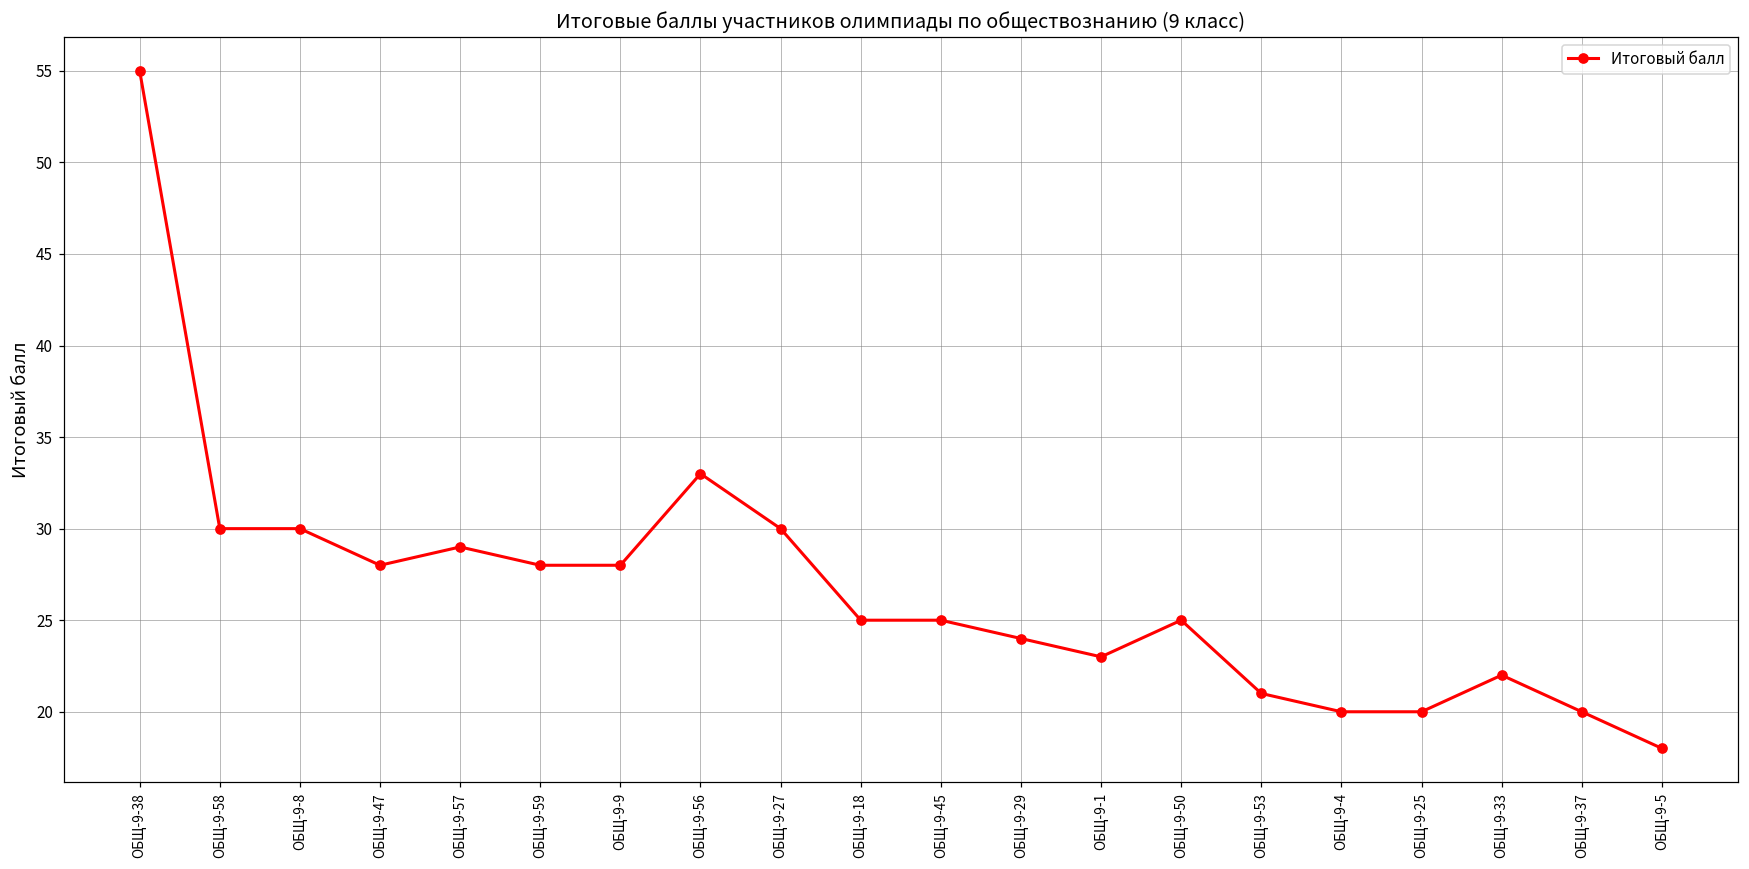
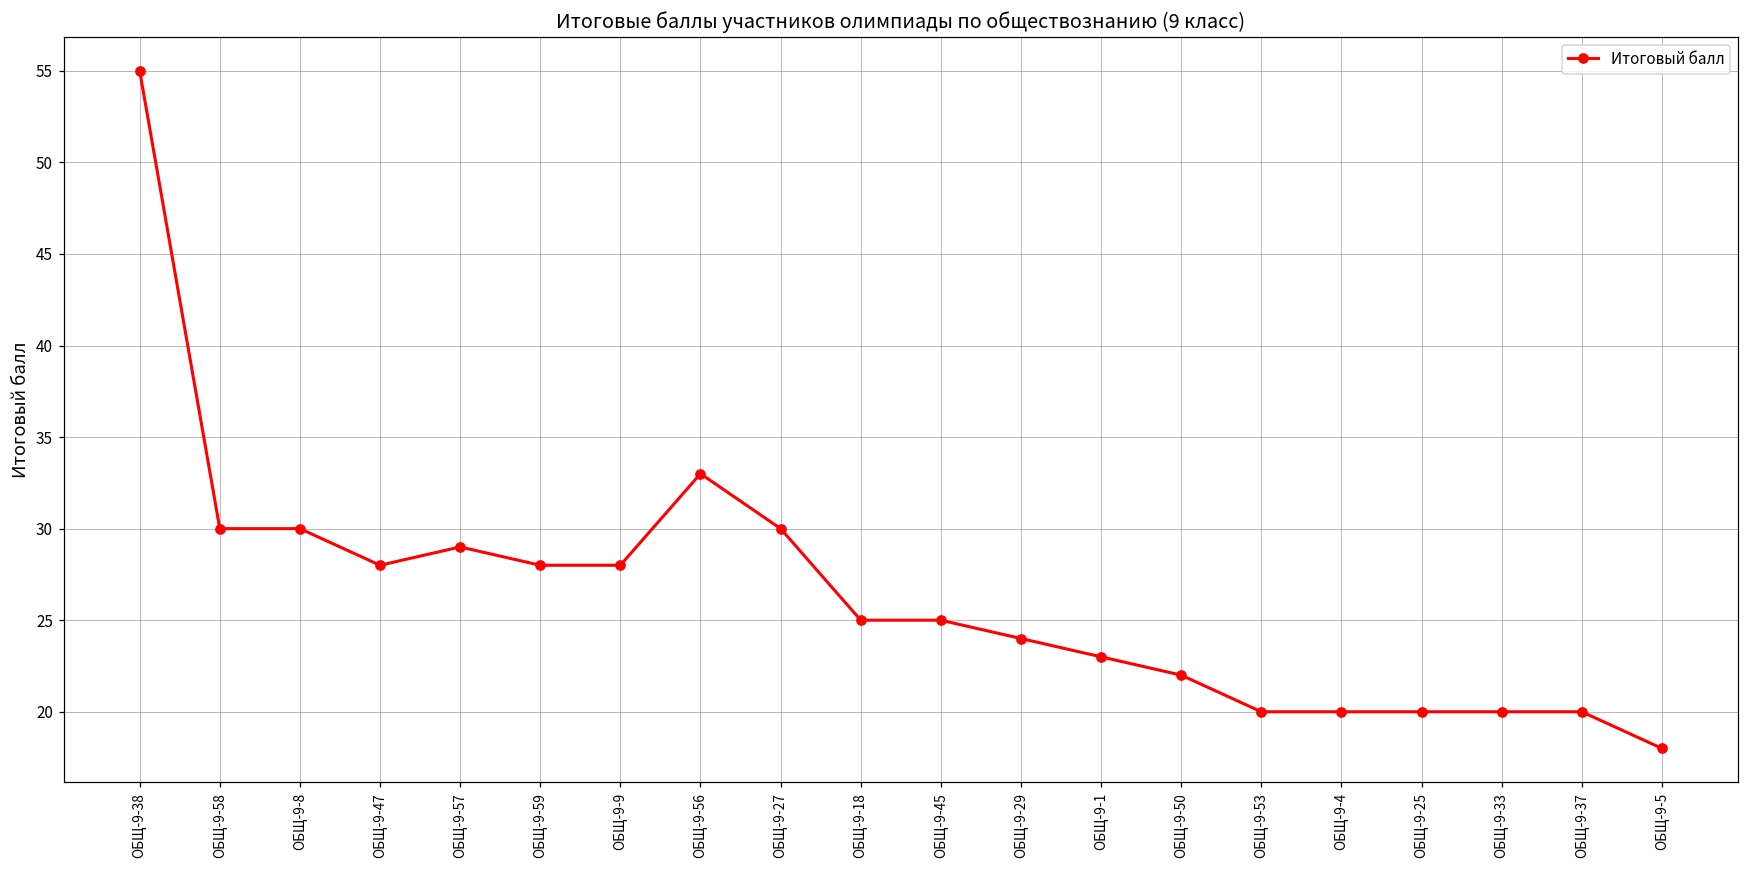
ОБЩ-9-50: 25 -> 22
ОБЩ-9-53: 21 -> 20
ОБЩ-9-33: 22 -> 20
